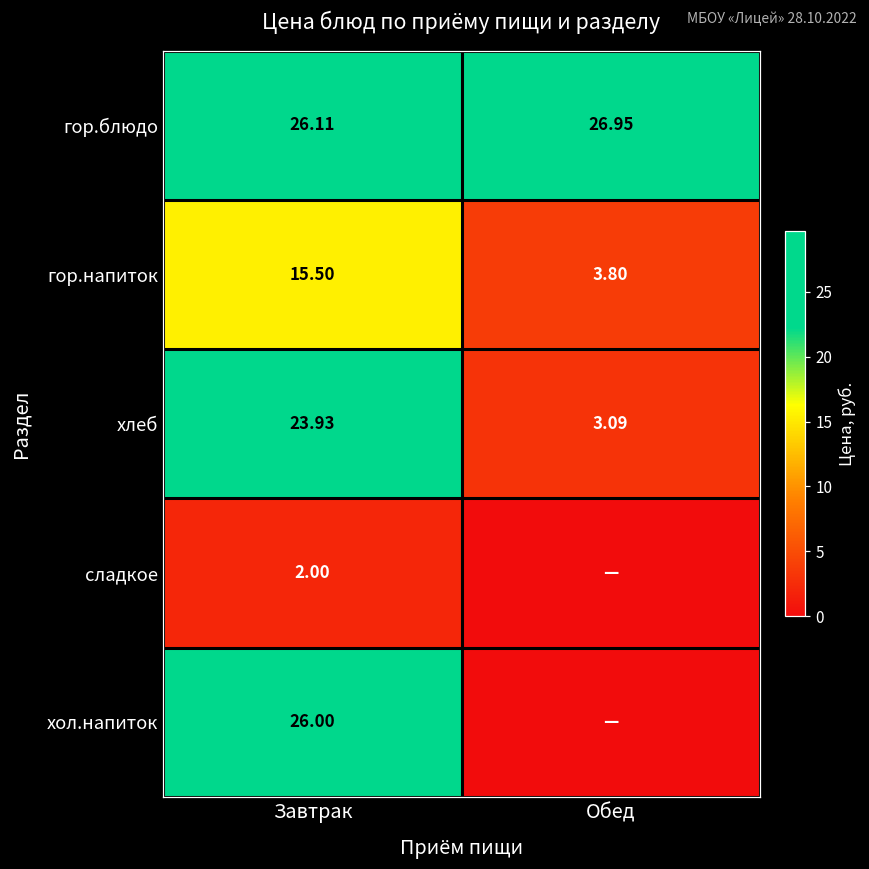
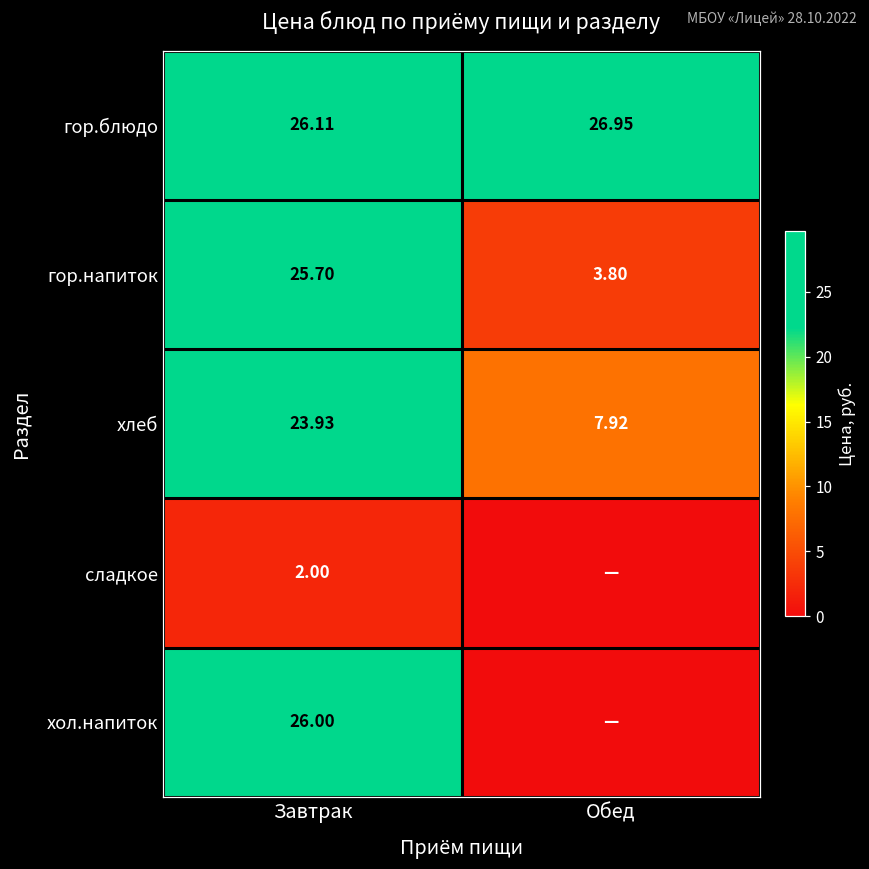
гор.напиток, Завтрак: 15.50 -> 25.70
хлеб, Обед: 3.09 -> 7.92
